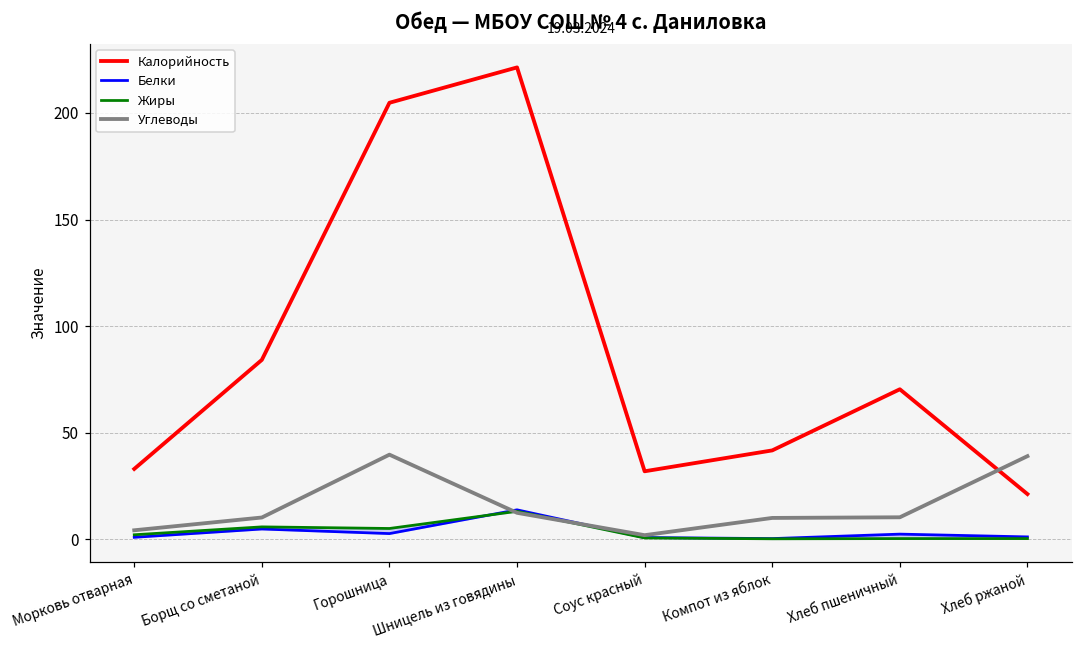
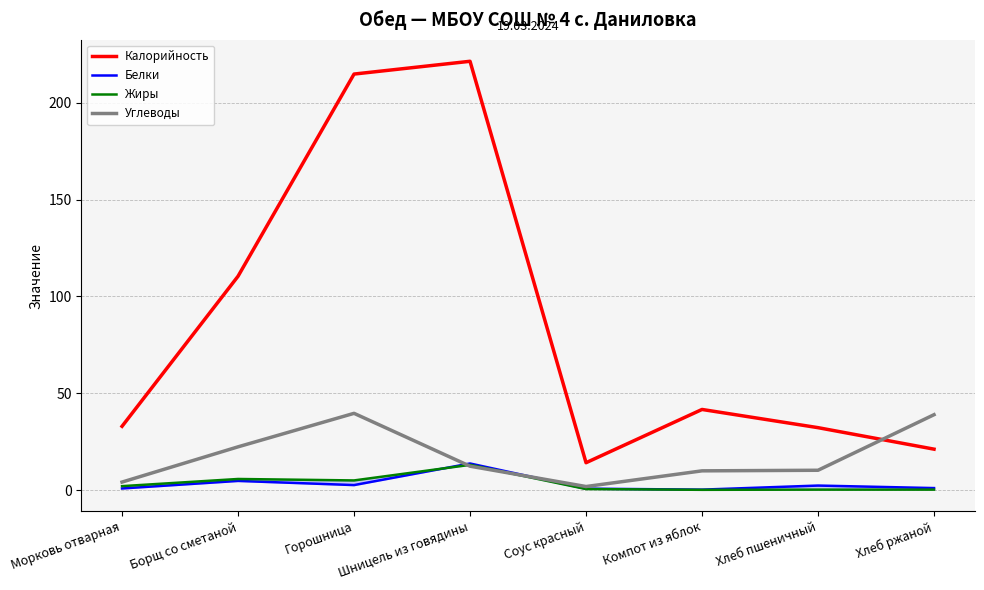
Калорийность, Борщ со сметаной: 84 -> 110
Углеводы, Борщ со сметаной: 10 -> 22
Калорийность, Горошница: 205 -> 215
Калорийность, Соус красный: 32 -> 14
Калорийность, Хлеб пшеничный: 70 -> 32
